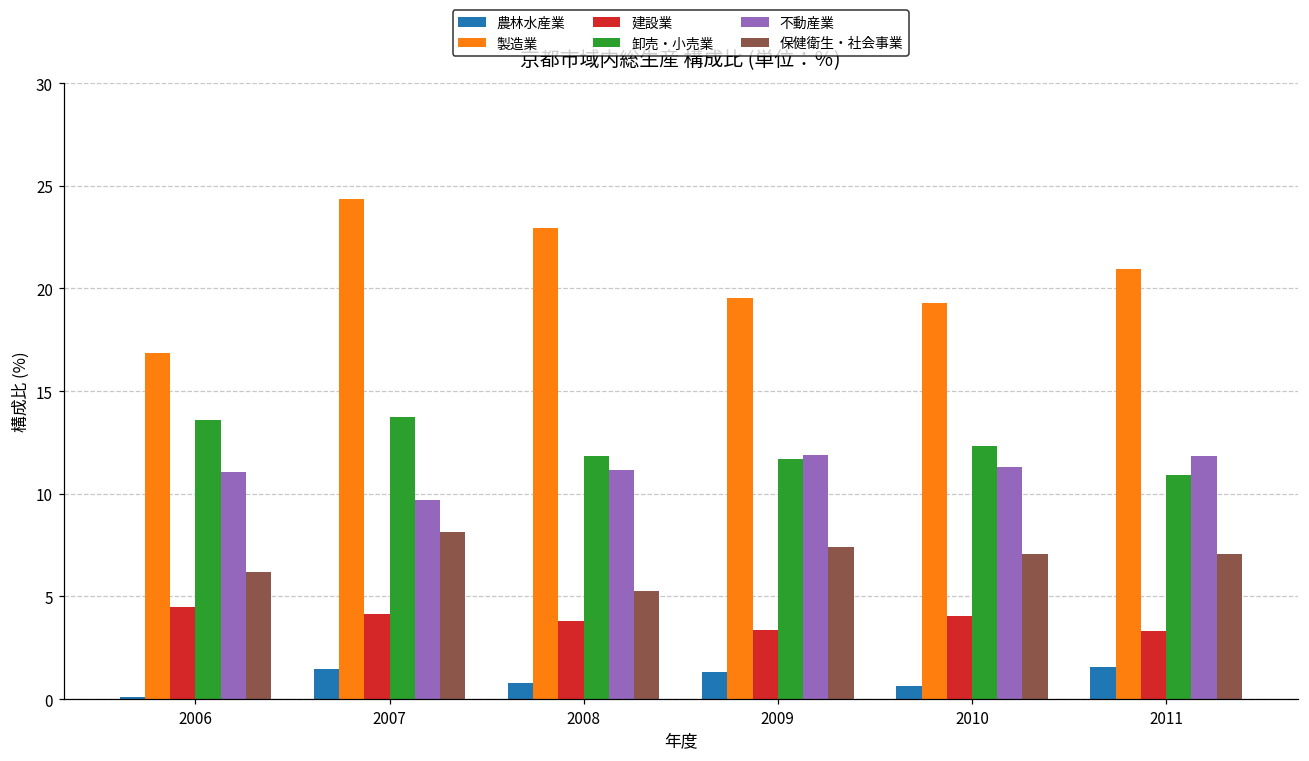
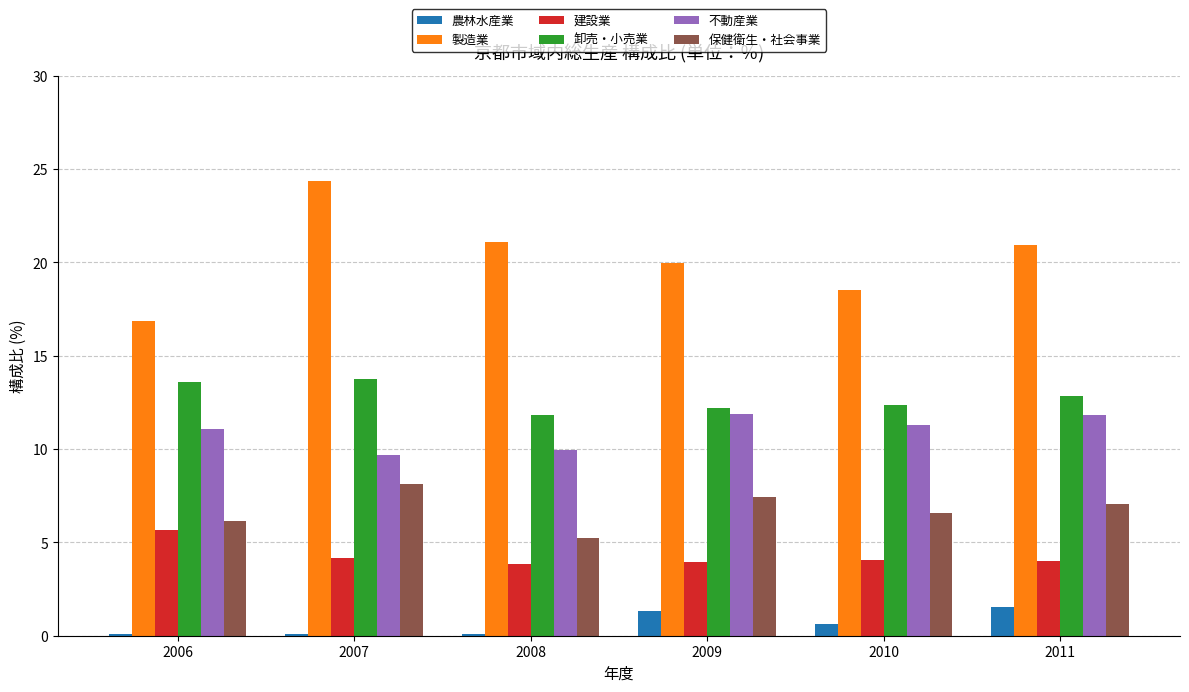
建設業, 2006: 4.5 -> 5.7
農林水産業, 2007: 1.5 -> 0.1
農林水産業, 2008: 0.8 -> 0.1
製造業, 2008: 22.9 -> 21.1
不動産業, 2008: 11.2 -> 9.9
製造業, 2009: 19.5 -> 20.0
建設業, 2009: 3.3 -> 4.0
卸売・小売業, 2009: 11.7 -> 12.2
製造業, 2010: 19.3 -> 18.5
保健衛生・社会事業, 2010: 7.1 -> 6.6
建設業, 2011: 3.3 -> 4.0
卸売・小売業, 2011: 10.9 -> 12.9
